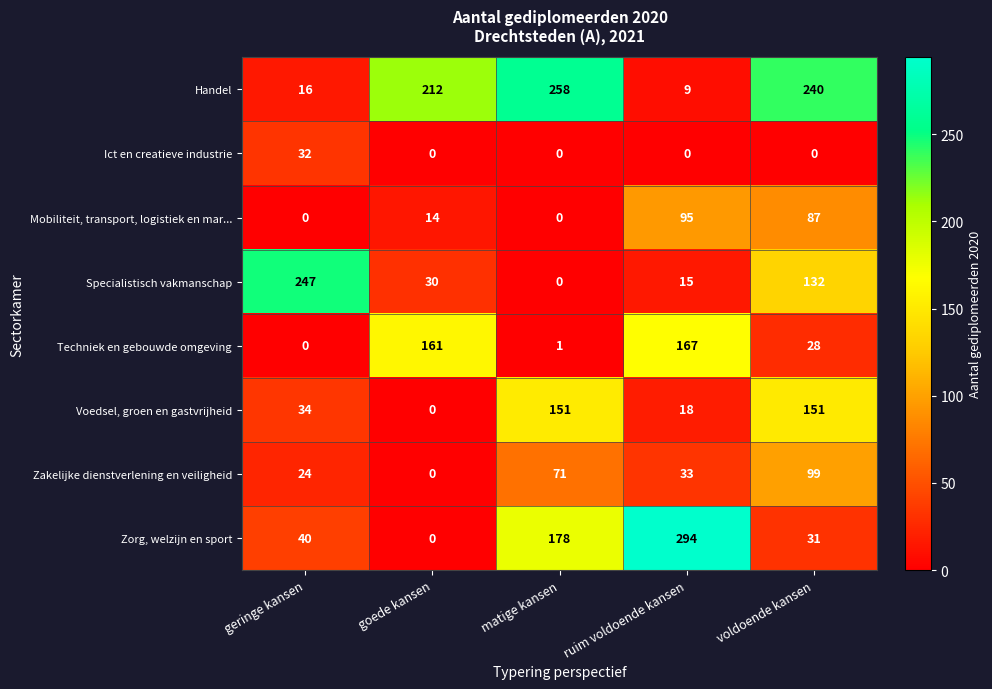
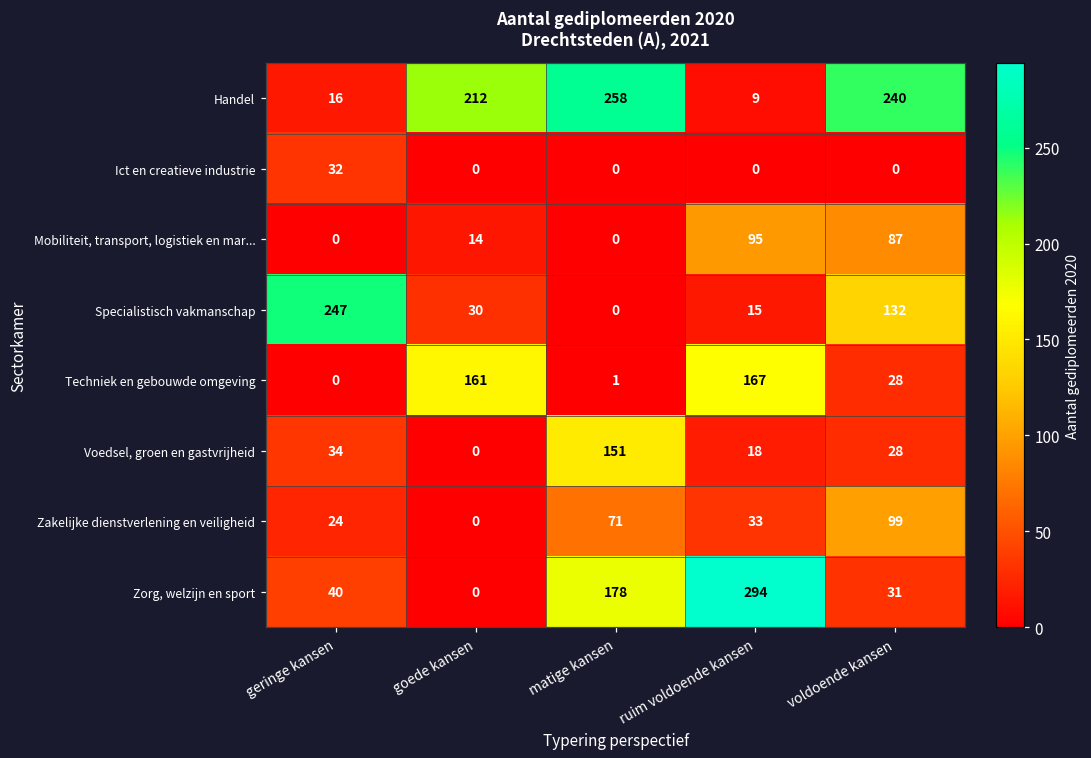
Voedsel, groen en gastvrijheid, voldoende kansen: 151 -> 28
